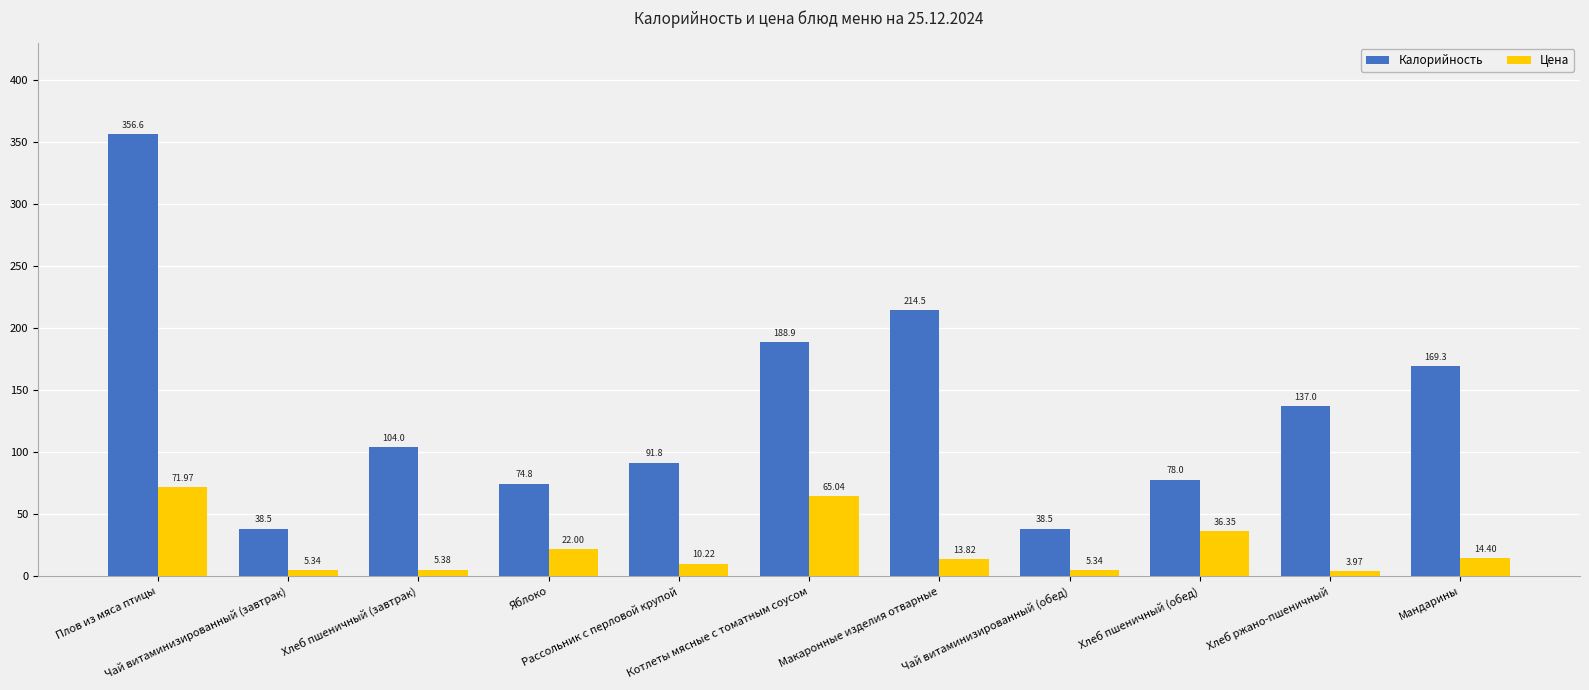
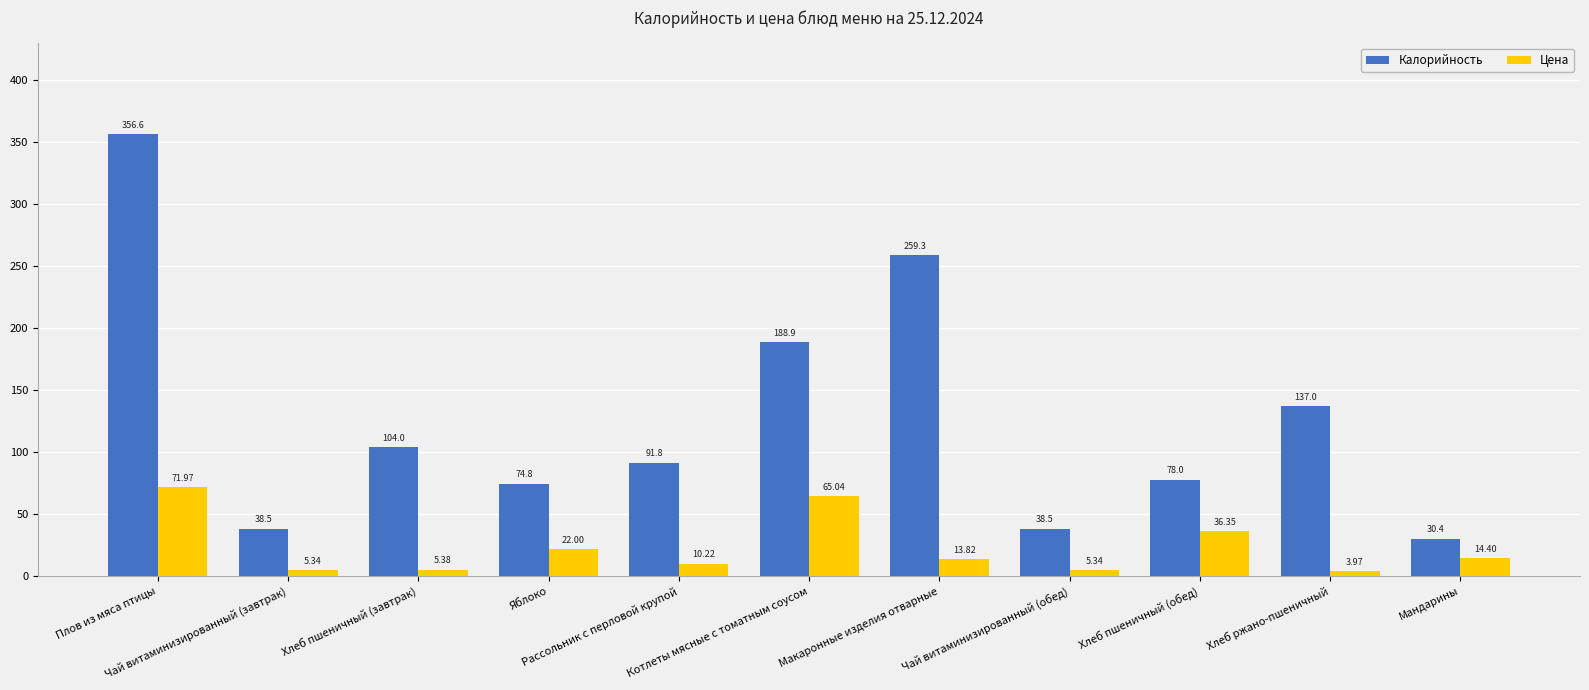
Калорийность, Макаронные изделия отварные: 214.5 -> 259.3
Калорийность, Мандарины: 169.3 -> 30.4
